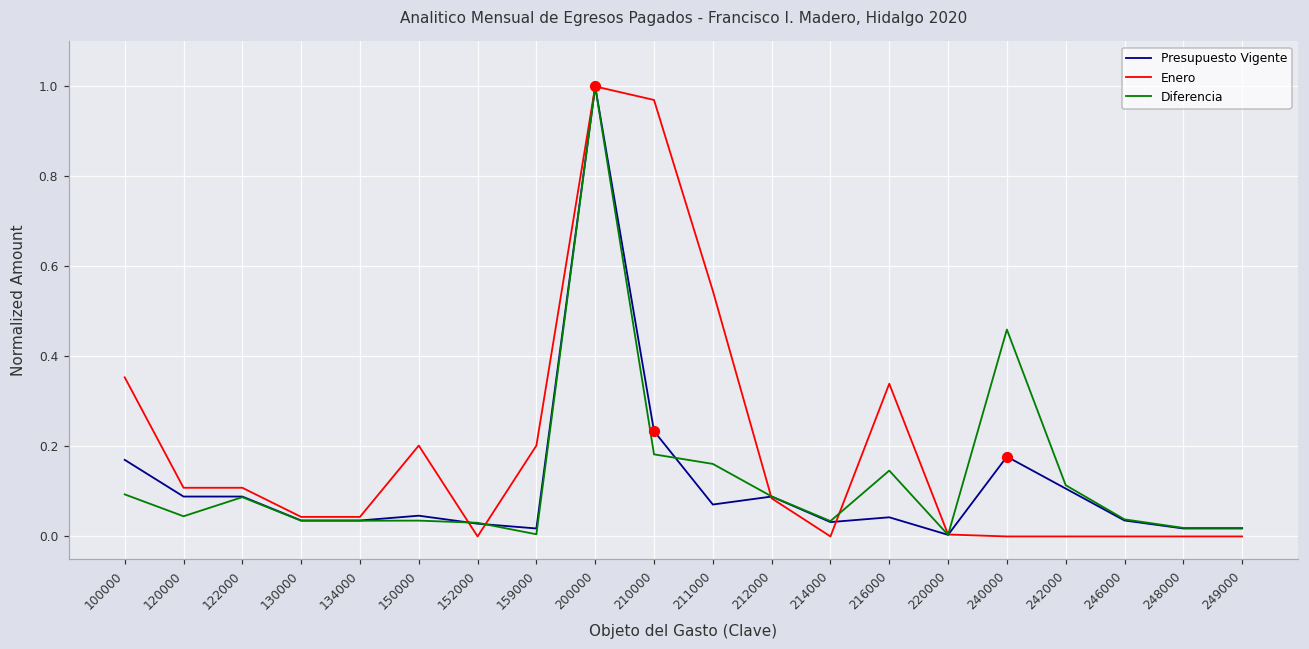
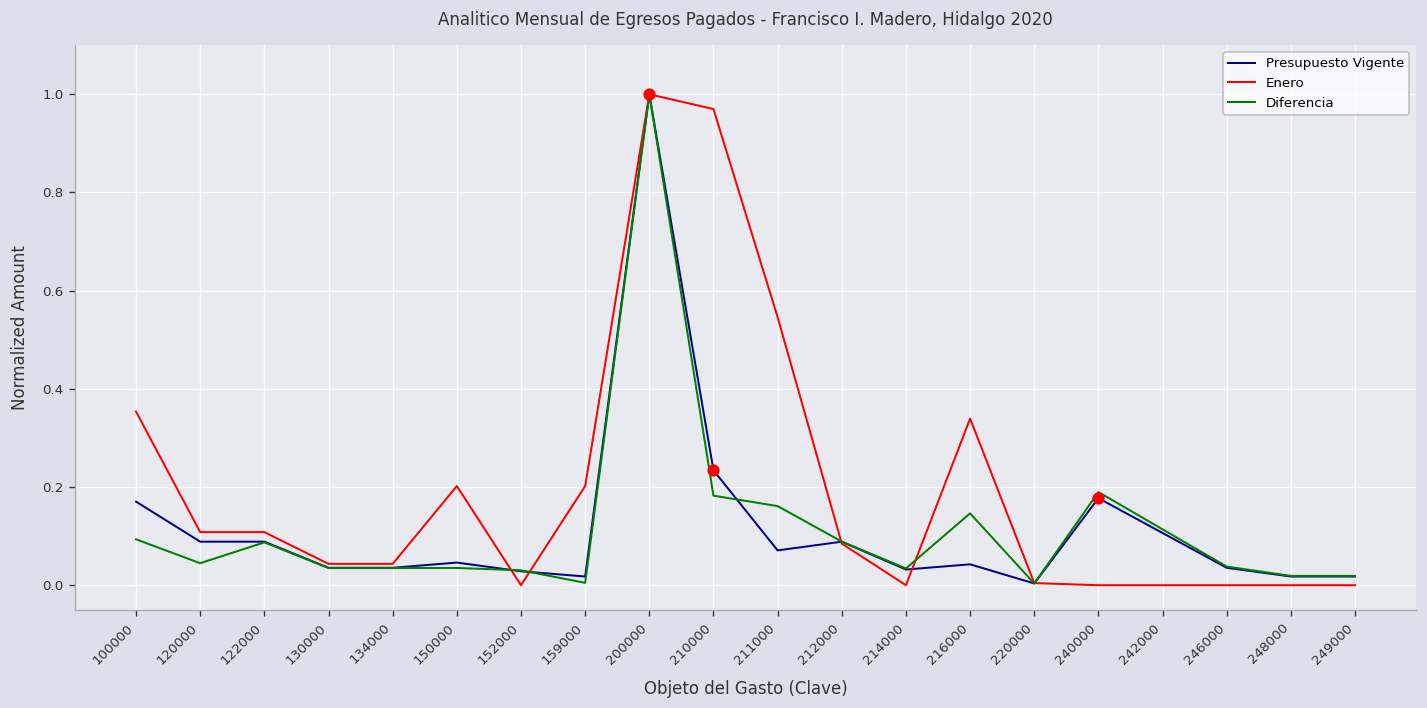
Diferencia, 240000: 0.46 -> 0.19
